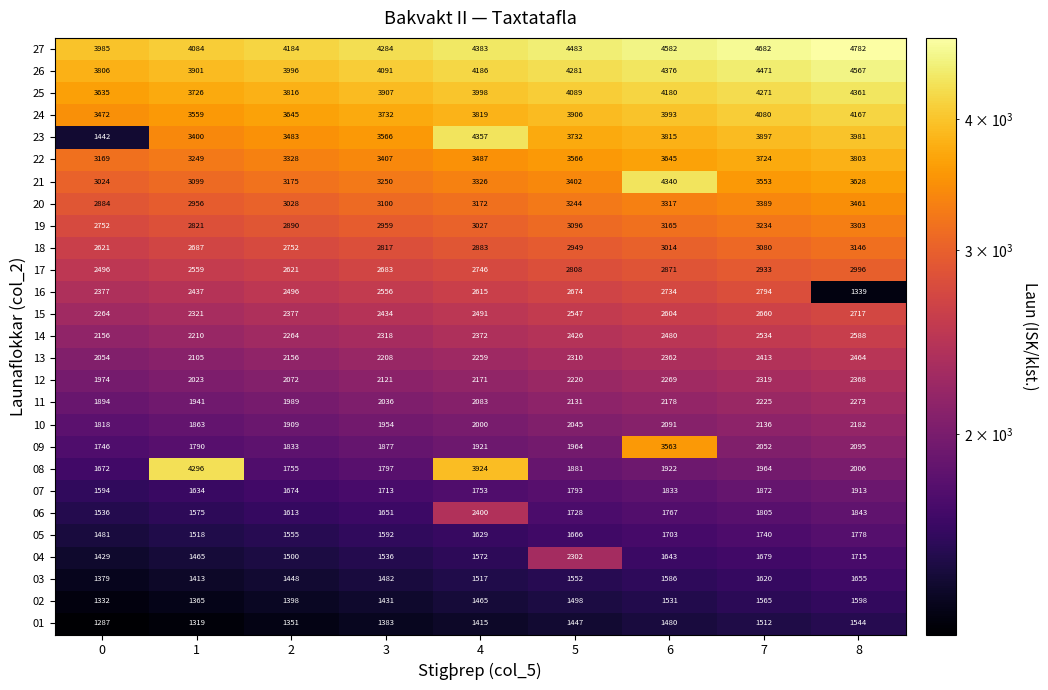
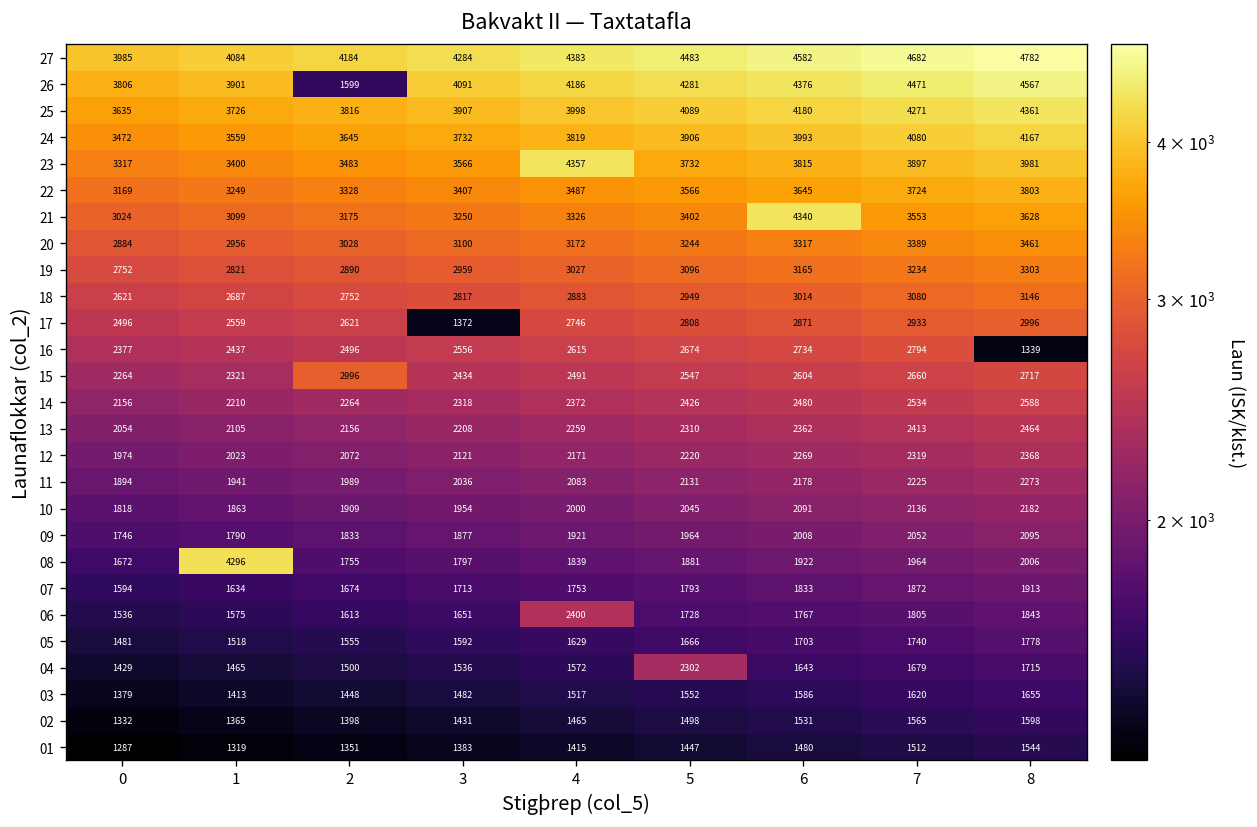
26, 2: 3996 -> 1599
23, 0: 1442 -> 3317
17, 3: 2683 -> 1372
15, 2: 2377 -> 2996
09, 6: 3563 -> 2008
08, 4: 3924 -> 1839
